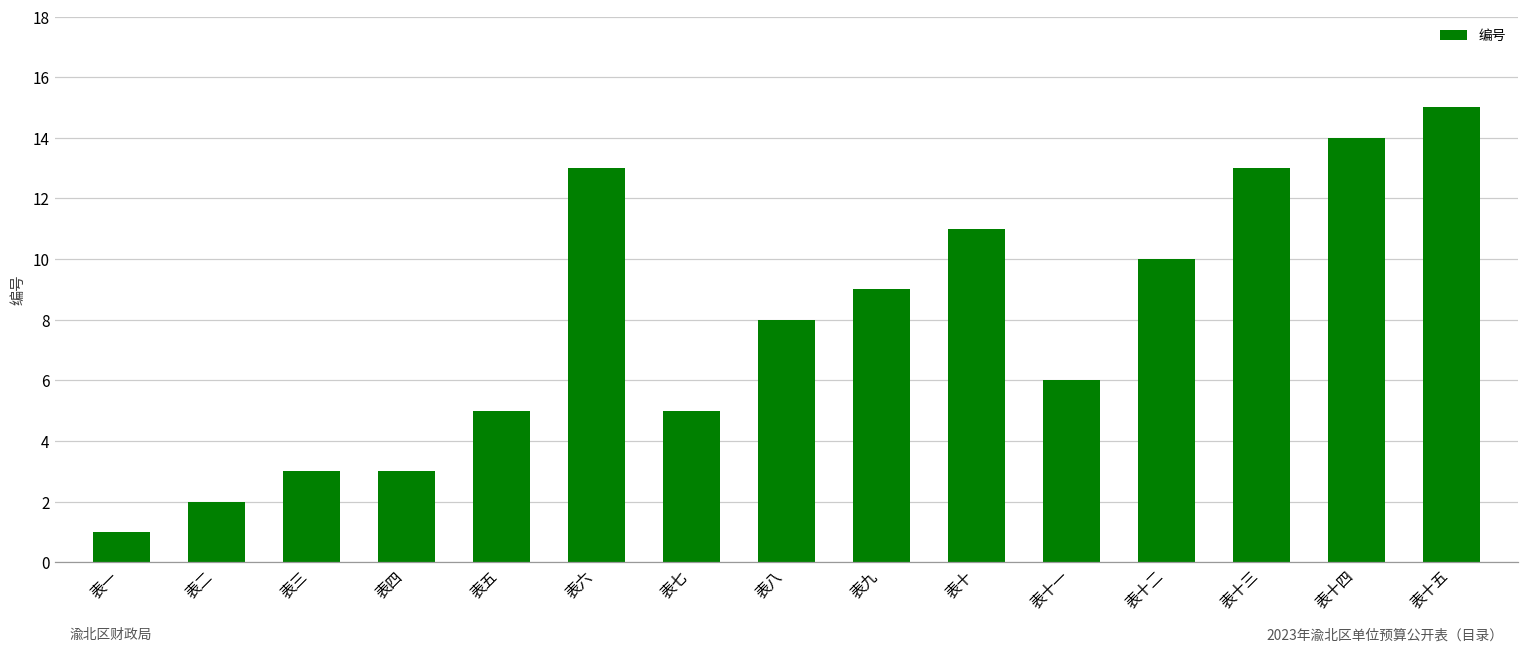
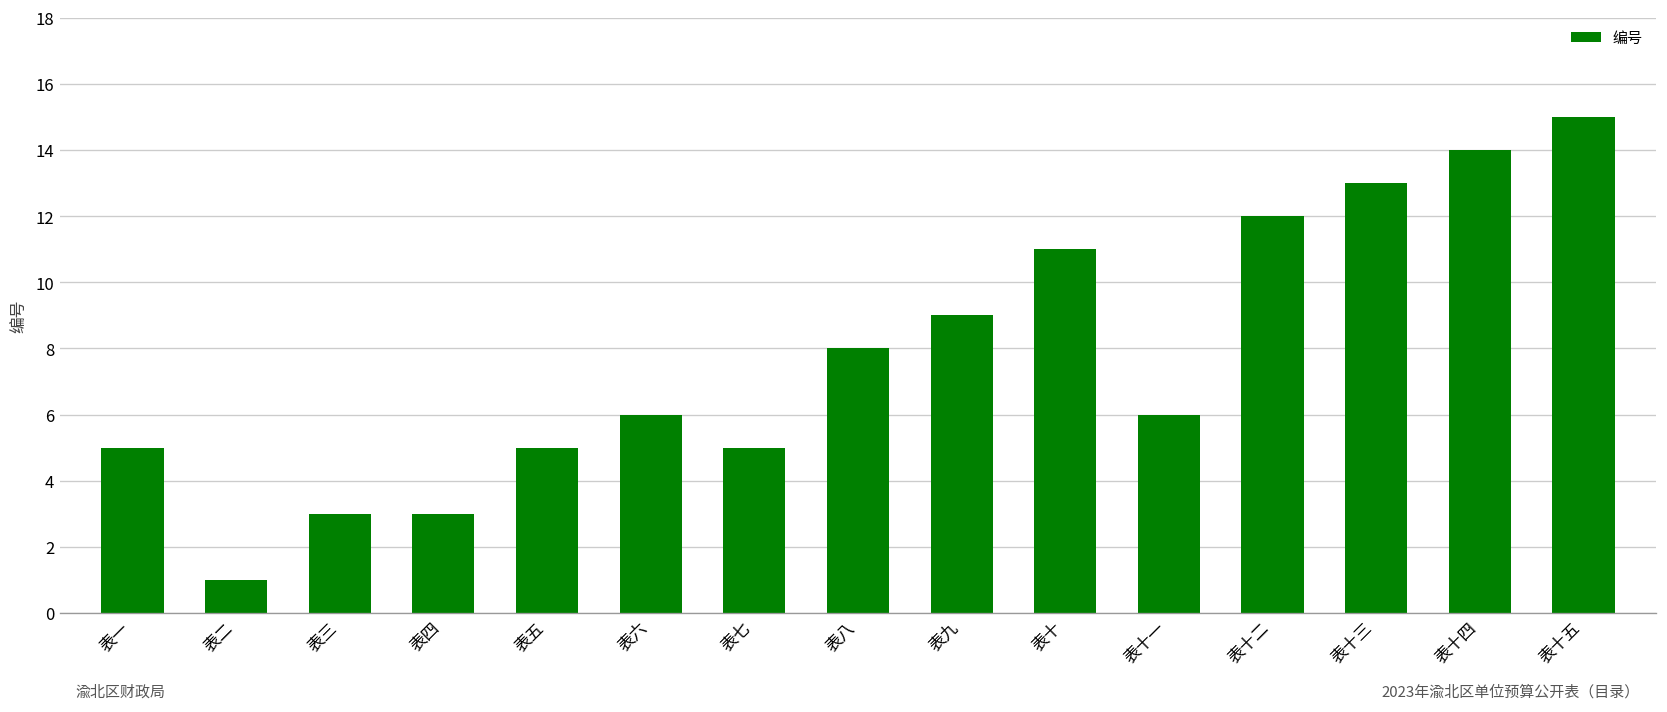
表一: 1 -> 5
表二: 2 -> 1
表六: 13 -> 6
表十二: 10 -> 12
